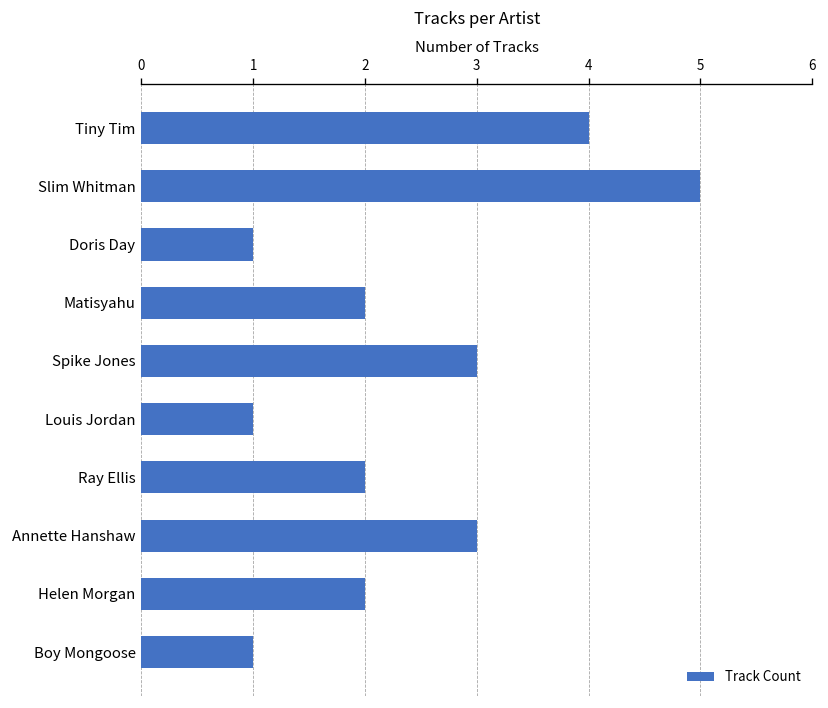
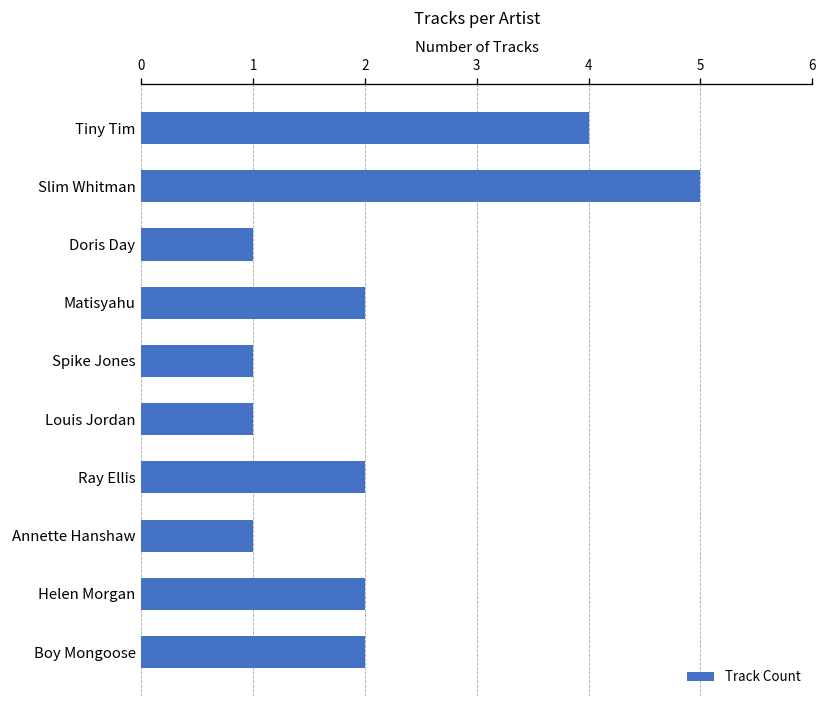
Spike Jones: 3 -> 1
Annette Hanshaw: 3 -> 1
Boy Mongoose: 1 -> 2
